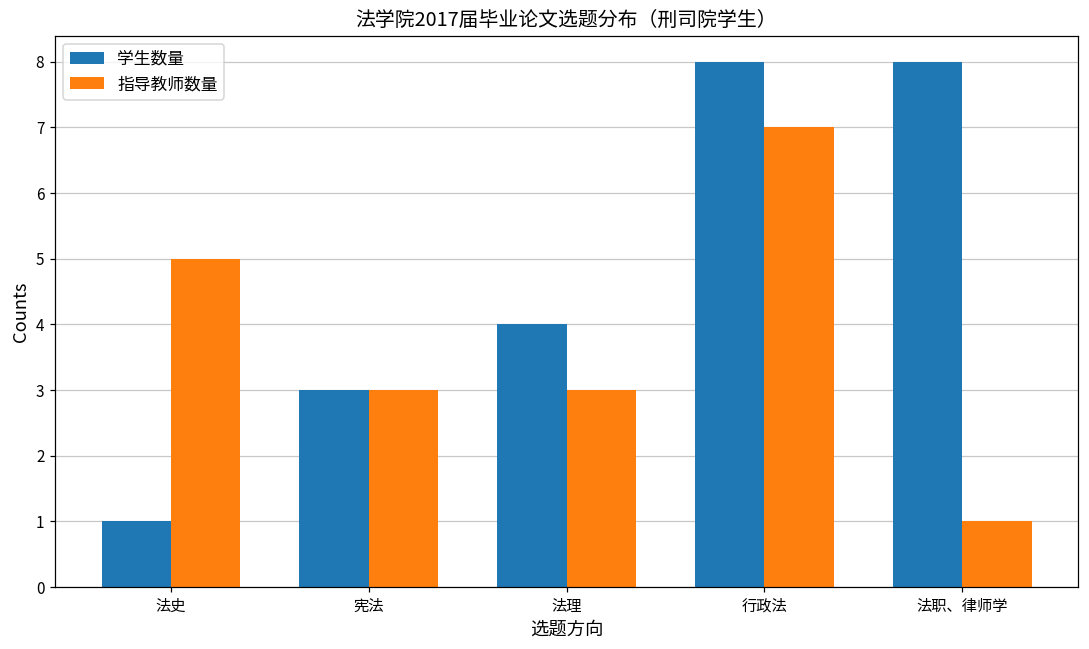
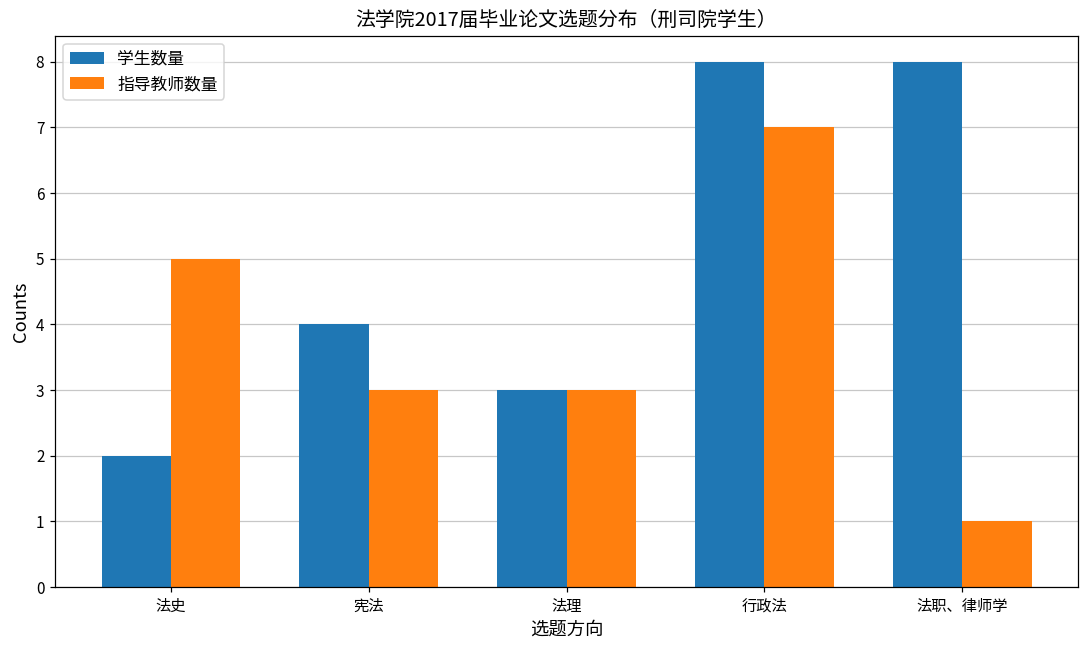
学生数量, 法史: 1 -> 2
学生数量, 宪法: 3 -> 4
学生数量, 法理: 4 -> 3
